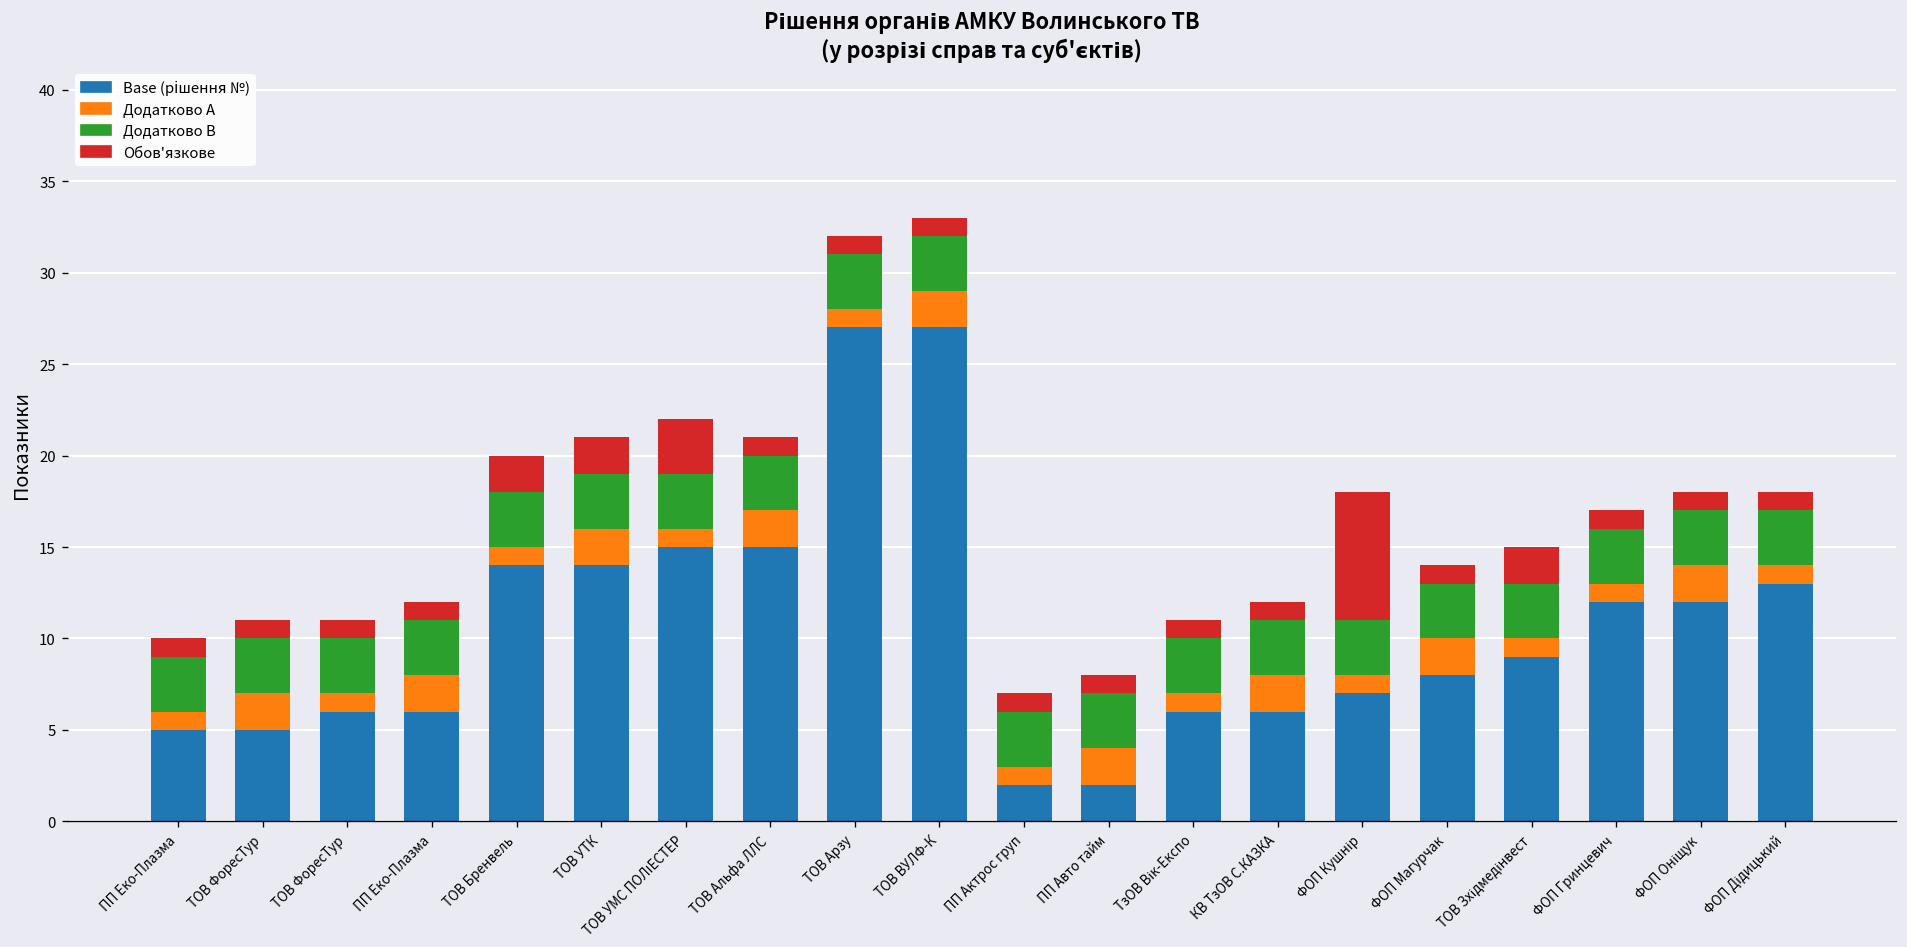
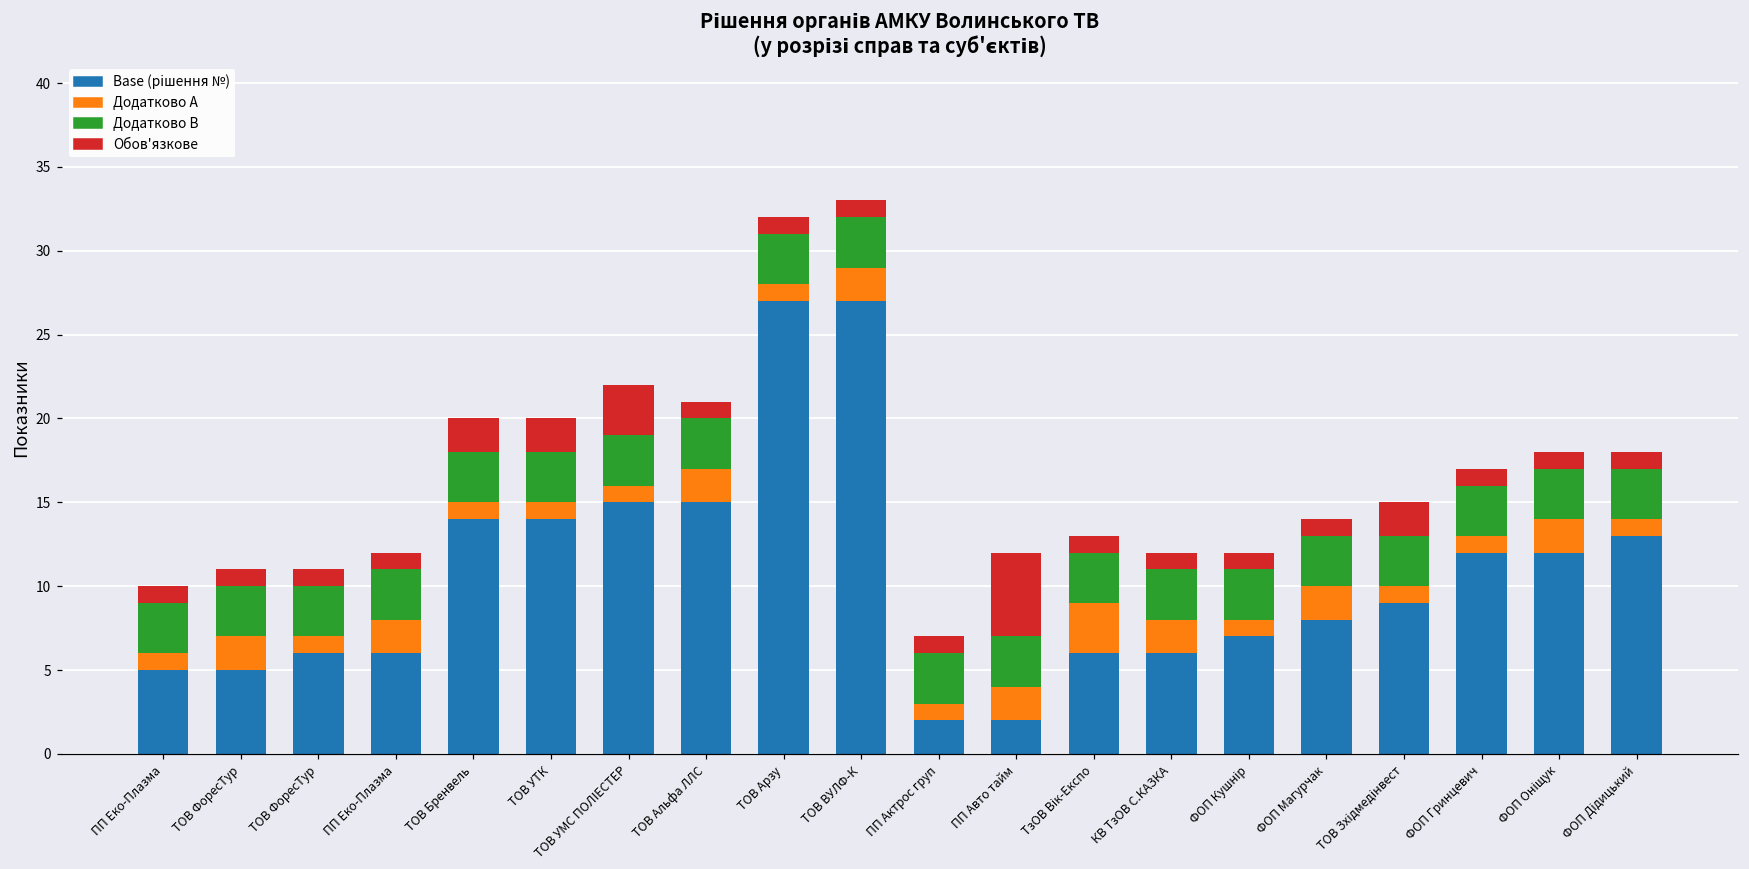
Додатково А, ТОВ УТК: 2 -> 1
Обов'язкове, ПП Авто тайм: 1 -> 5
Додатково А, ТзОВ Вік-Експо: 1 -> 3
Обов'язкове, ФОП Кушнір: 7 -> 1
